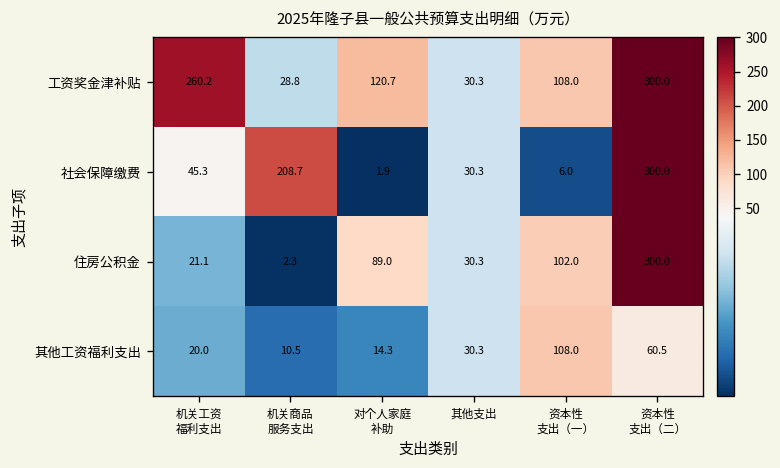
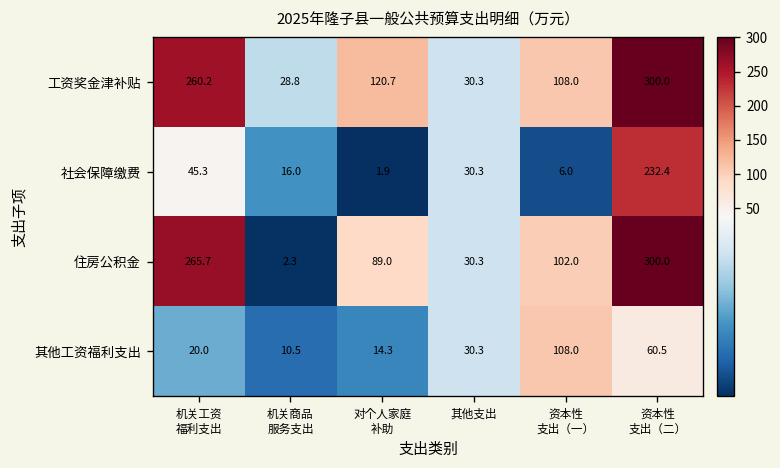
社会保障缴费, 机关商品 服务支出: 208.7 -> 16.0
社会保障缴费, 资本性 支出（二）: 300.0 -> 232.4
住房公积金, 机关工资 福利支出: 21.1 -> 265.7
